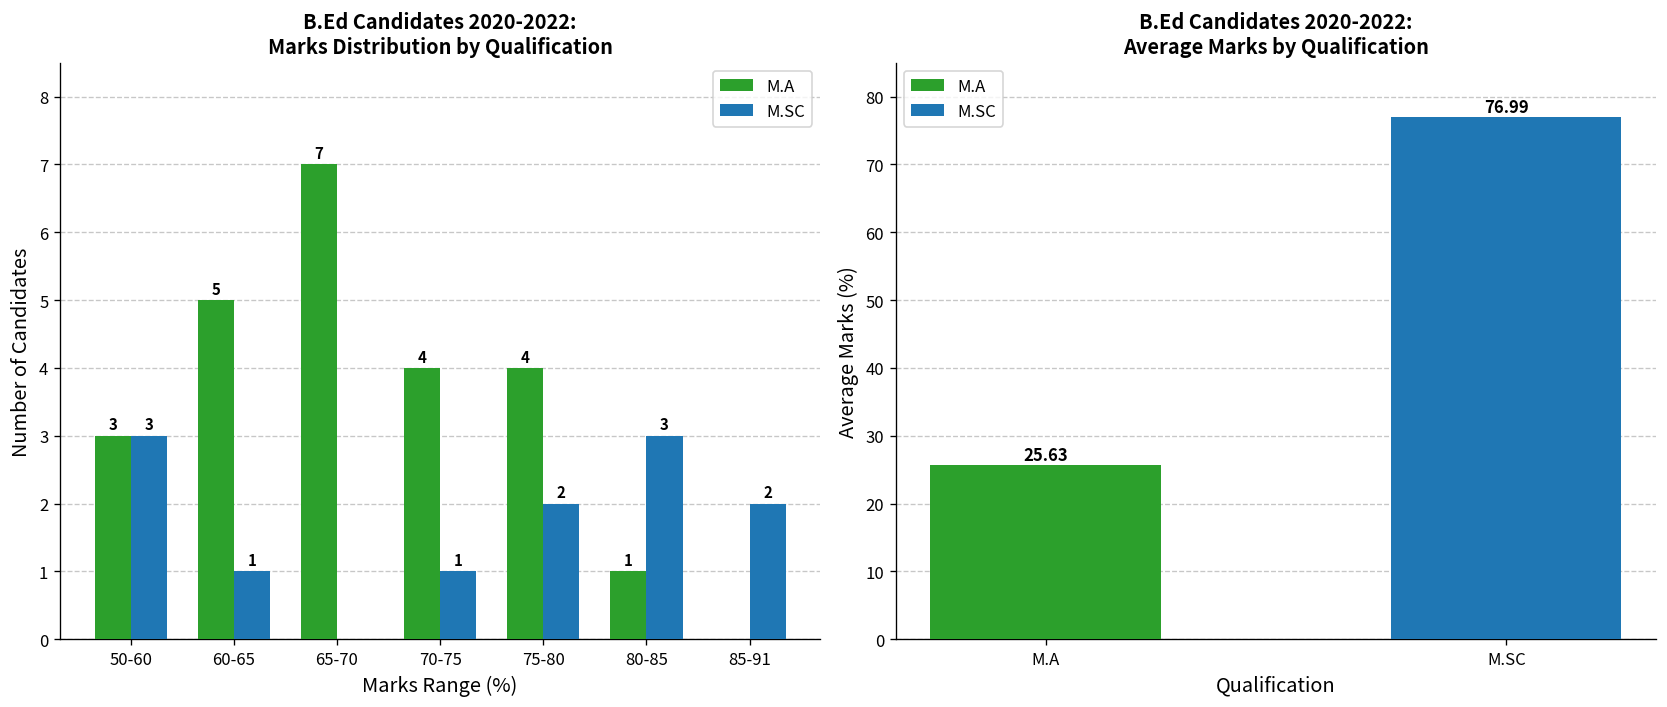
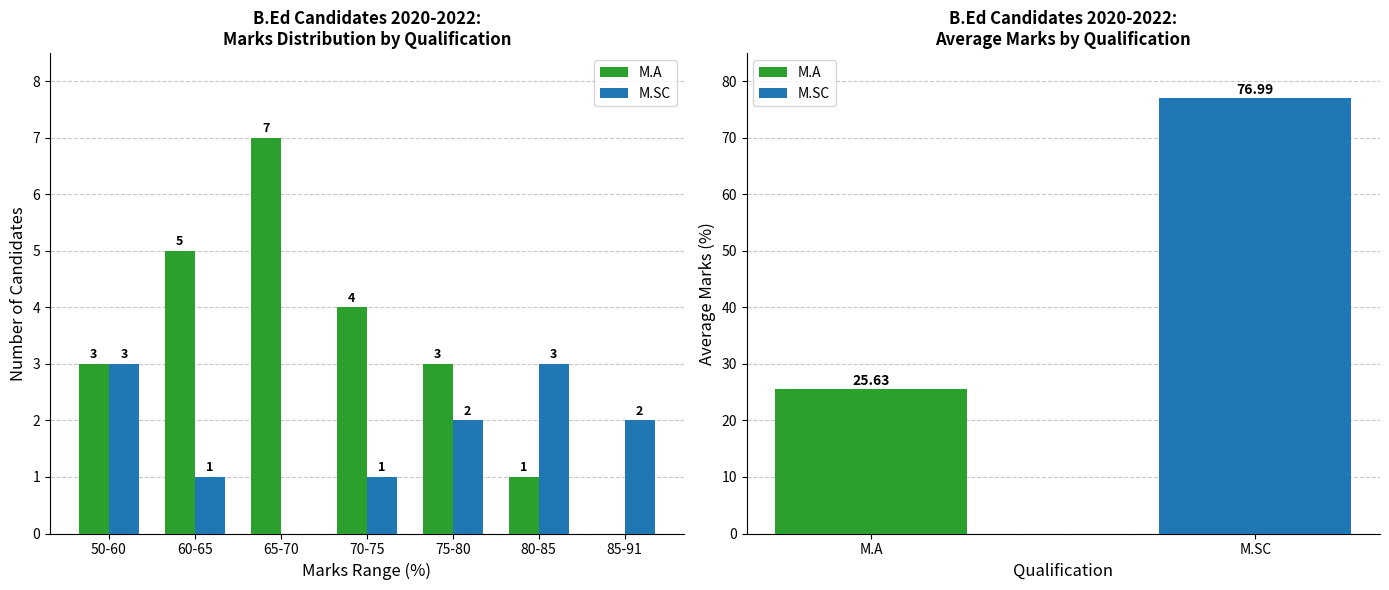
B.Ed Candidates 2020-2022: Marks Distribution by Qualification, M.A, 75-80: 4 -> 3
